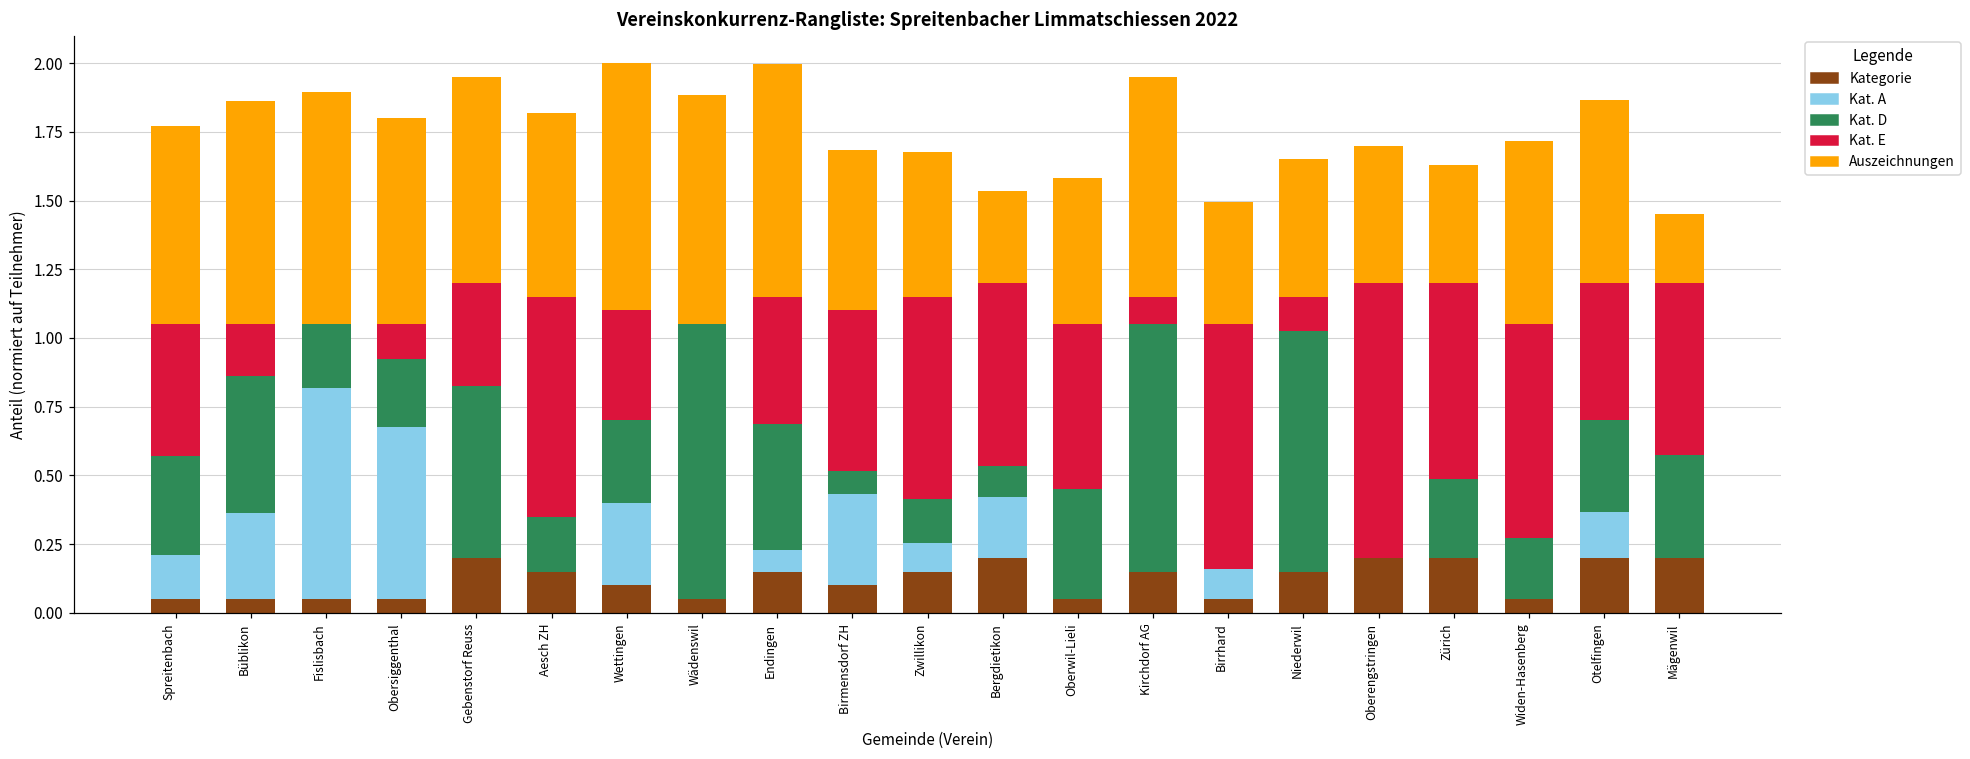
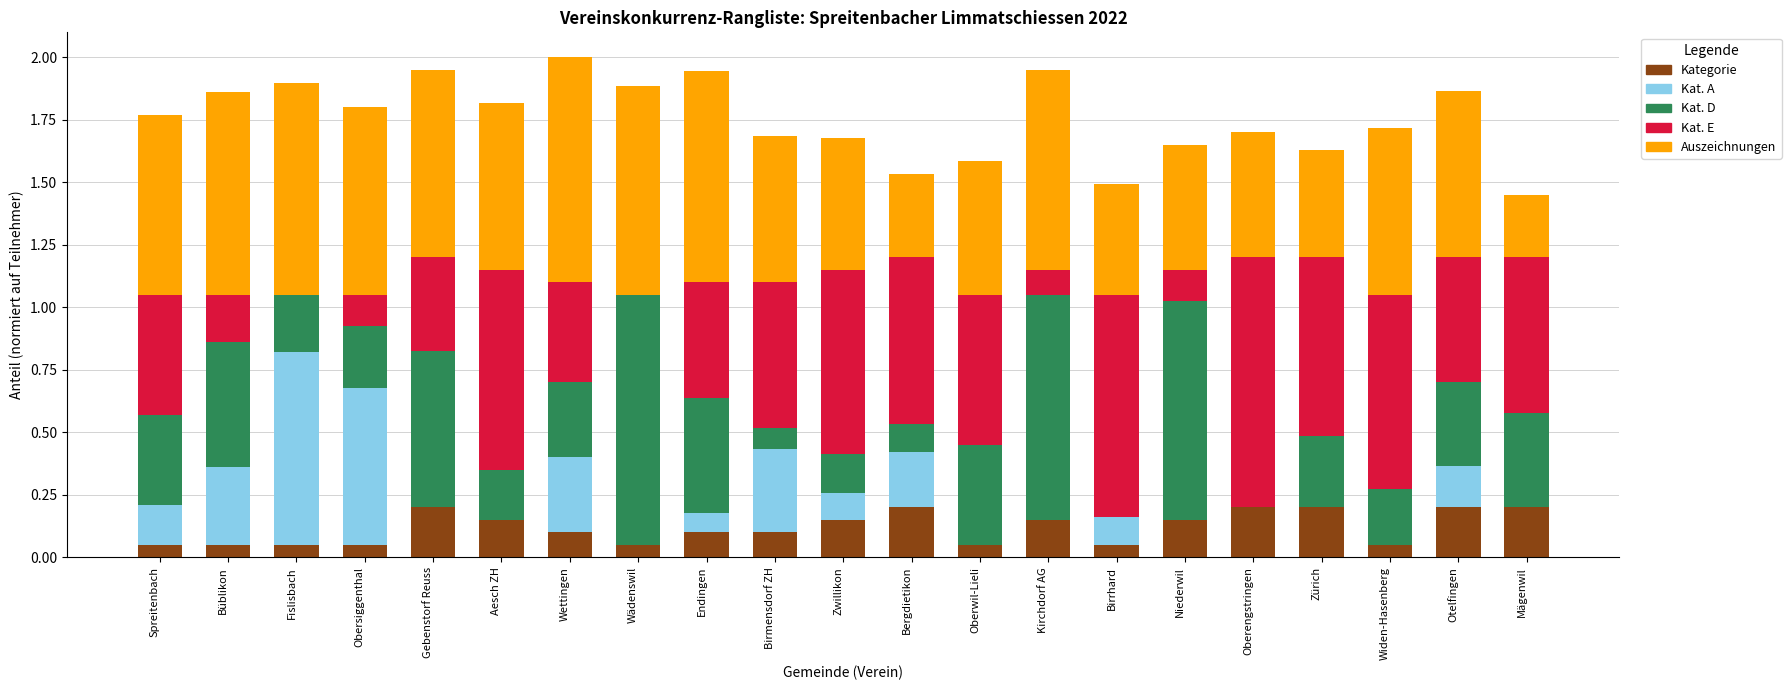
Kategorie, Endingen: 0.15 -> 0.10
